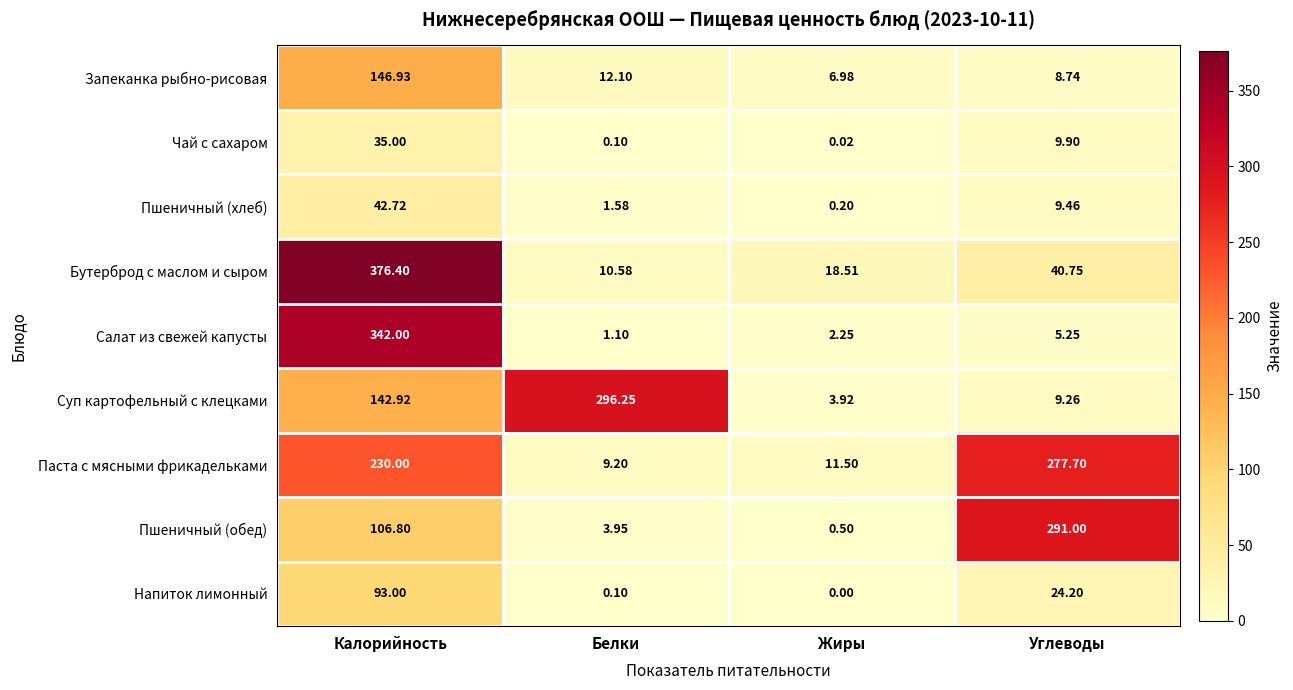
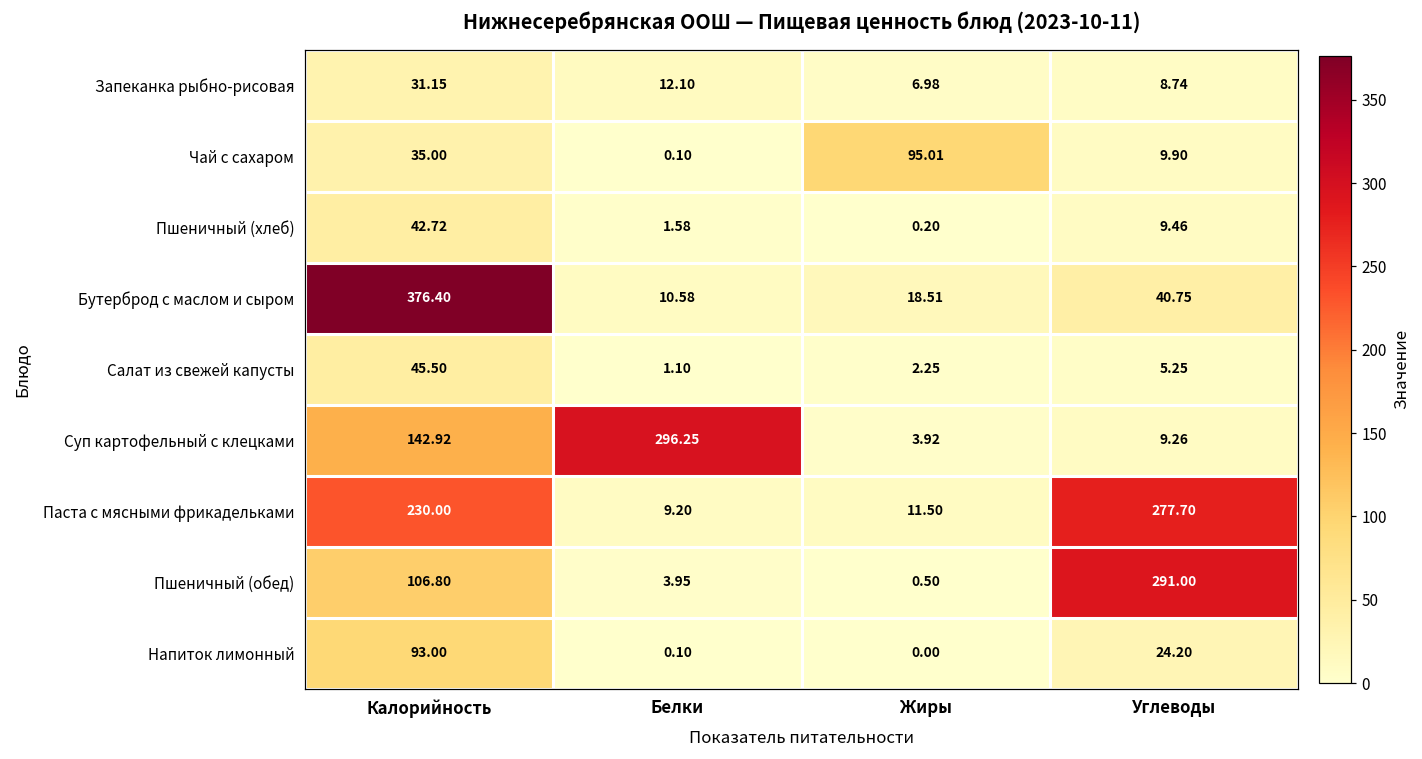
Запеканка рыбно-рисовая, Калорийность: 146.93 -> 31.15
Чай с сахаром, Жиры: 0.02 -> 95.01
Салат из свежей капусты, Калорийность: 342.00 -> 45.50
